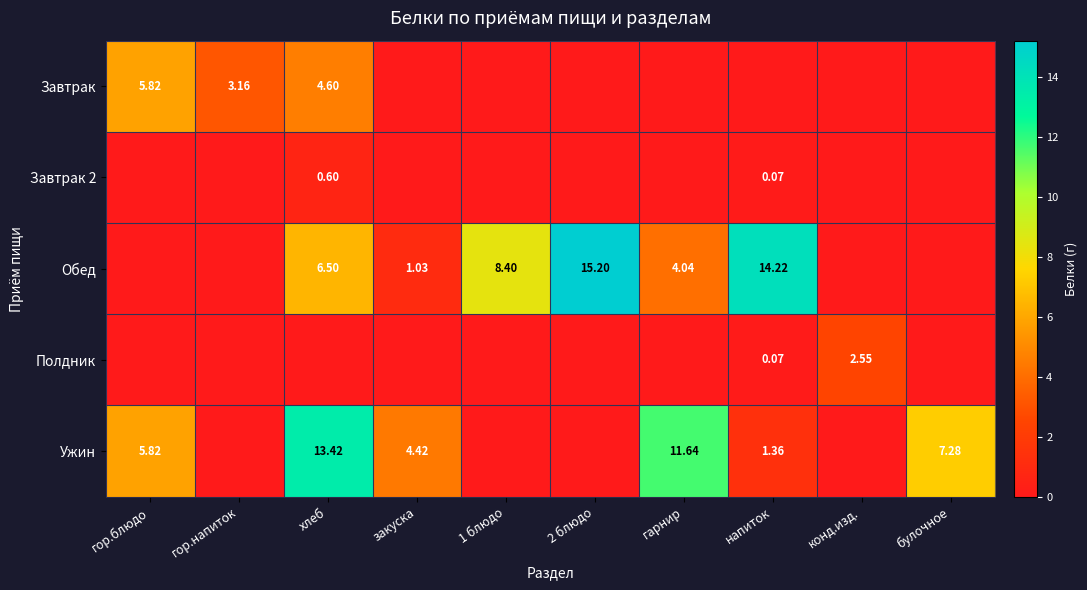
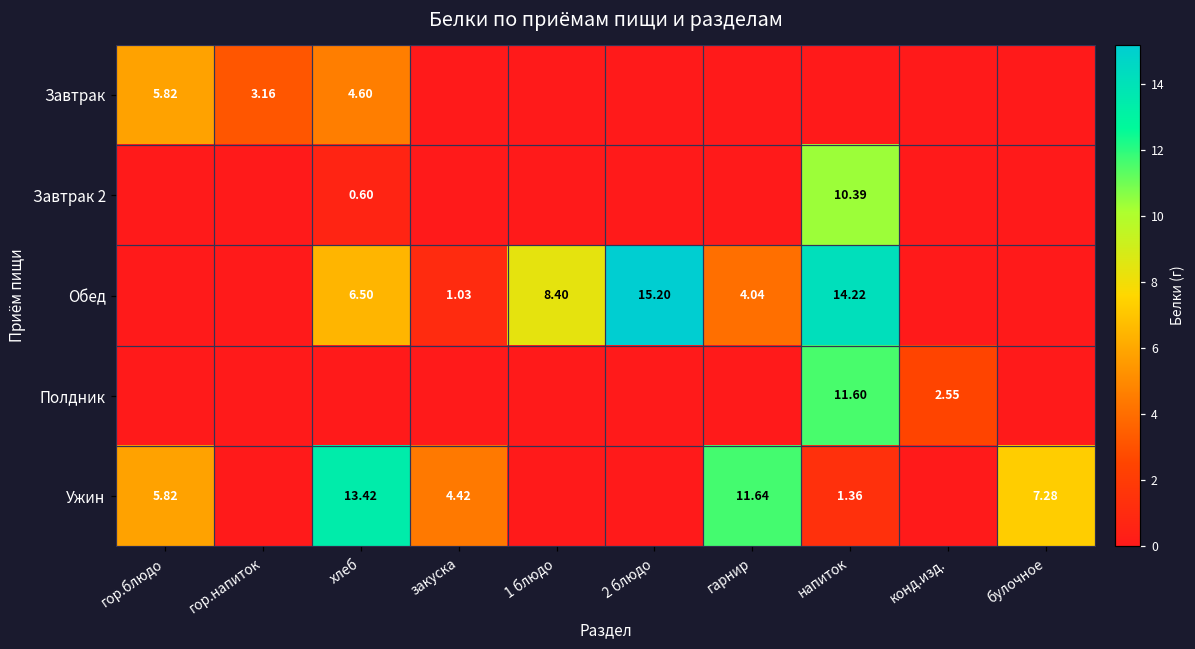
Завтрак 2, напиток: 0.07 -> 10.39
Полдник, напиток: 0.07 -> 11.60
